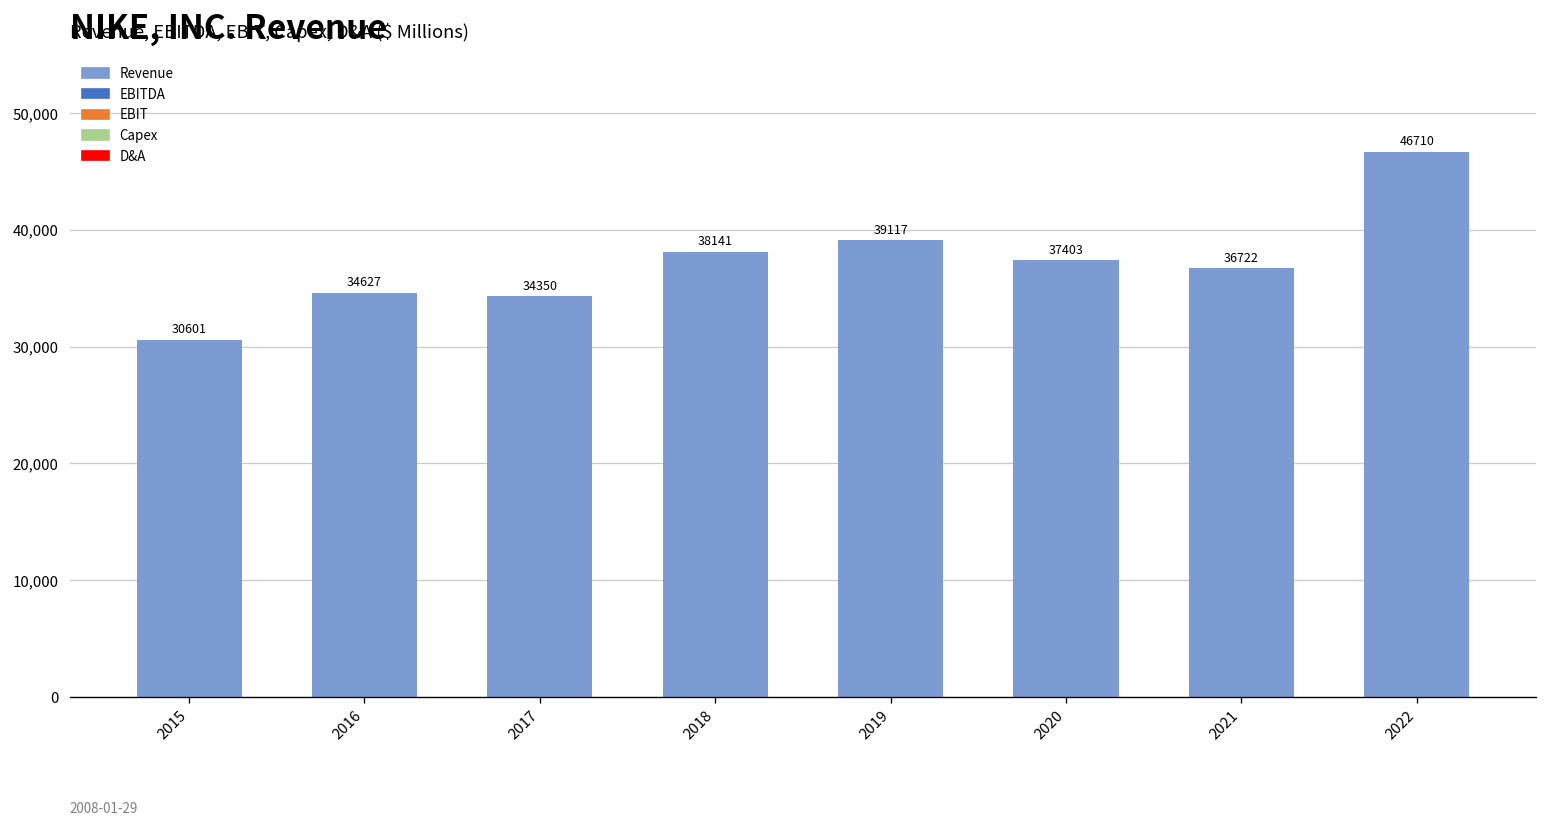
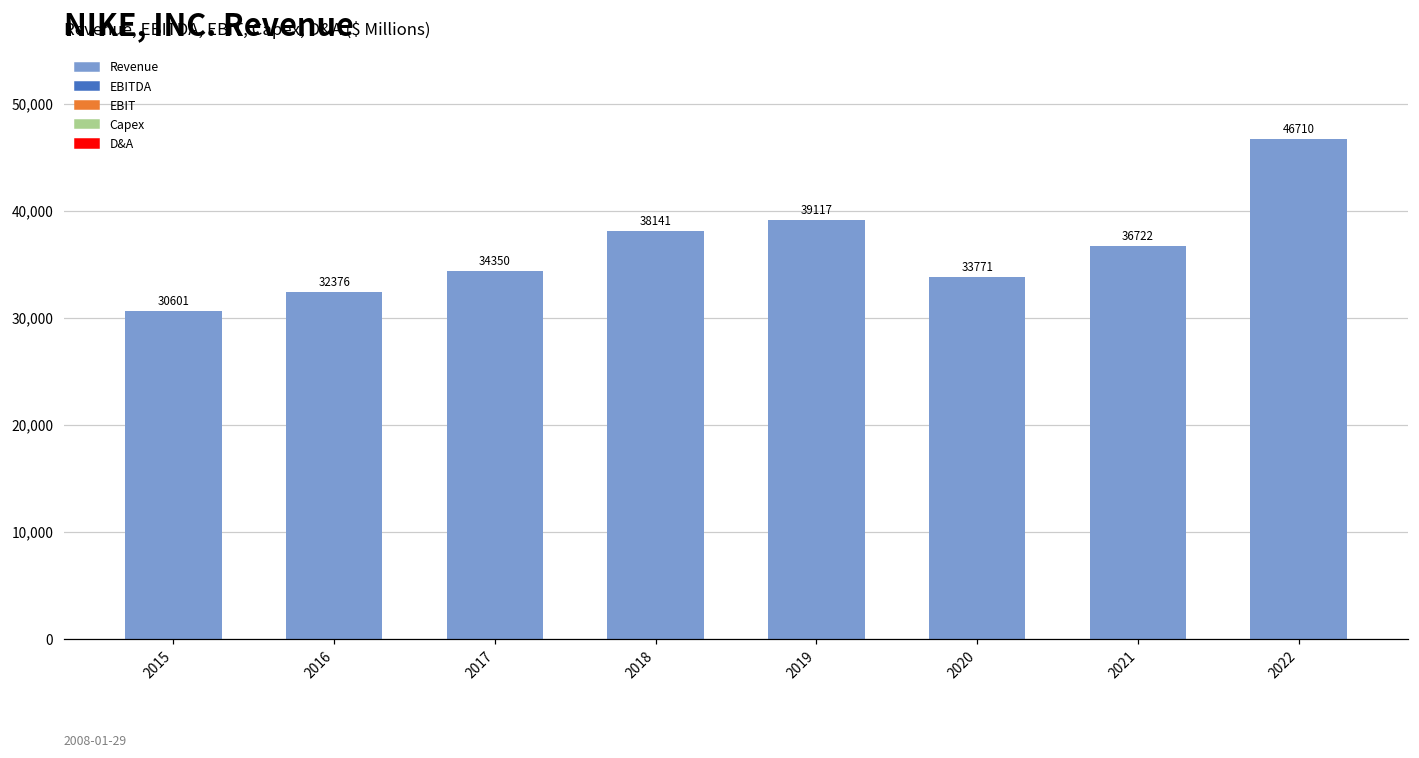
2016: 34627 -> 32376
2020: 37403 -> 33771
